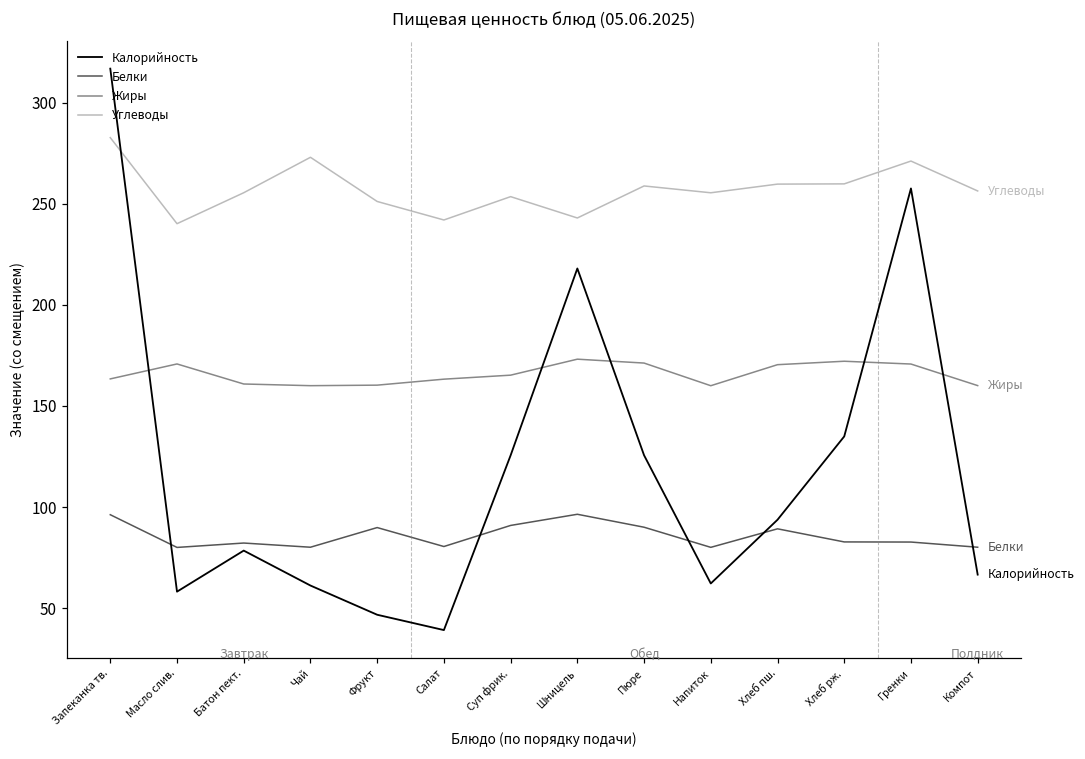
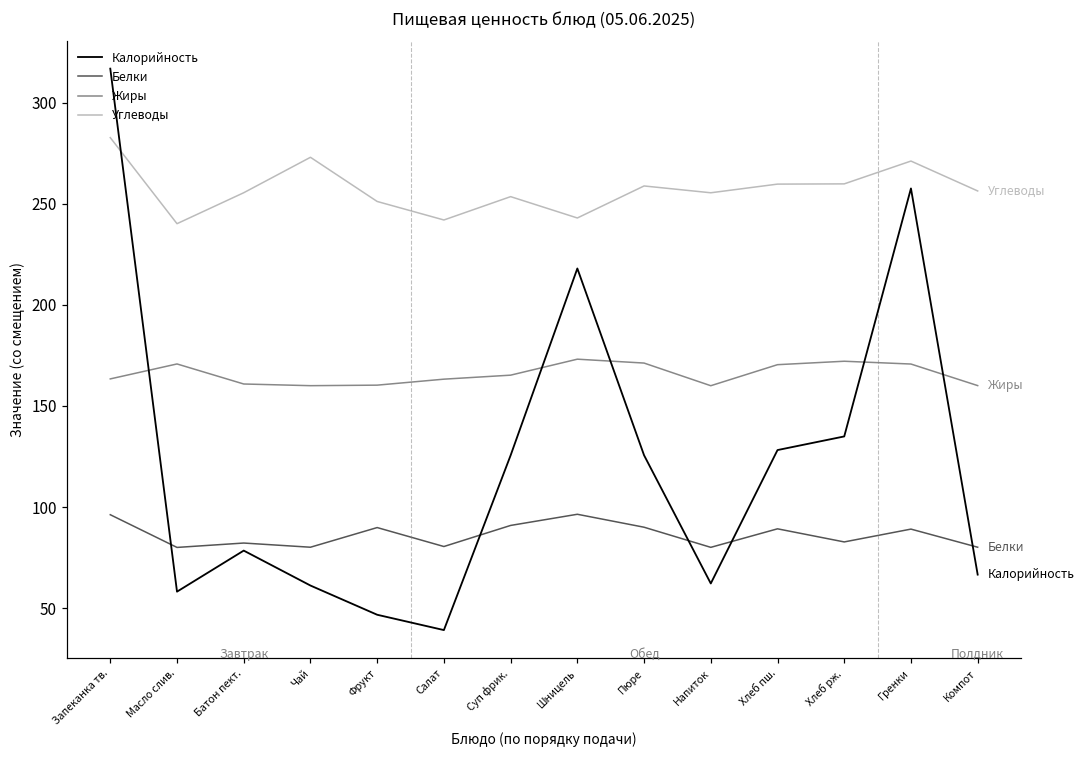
Калорийность, Хлеб пш.: 94 -> 128
Белки, Гренки: 83 -> 89
